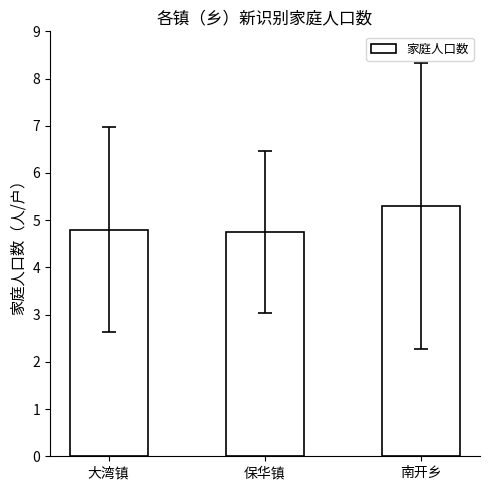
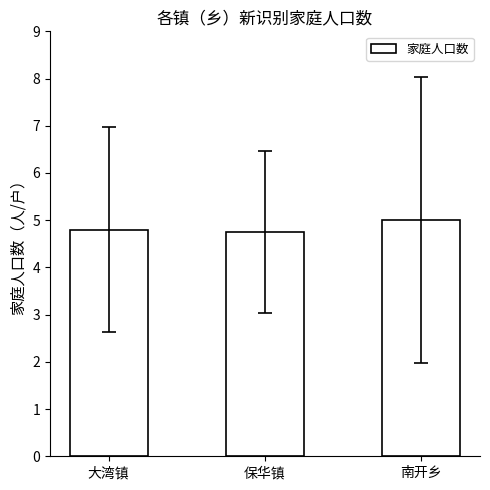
家庭人口数, 南开乡: 5.3 -> 5.0
